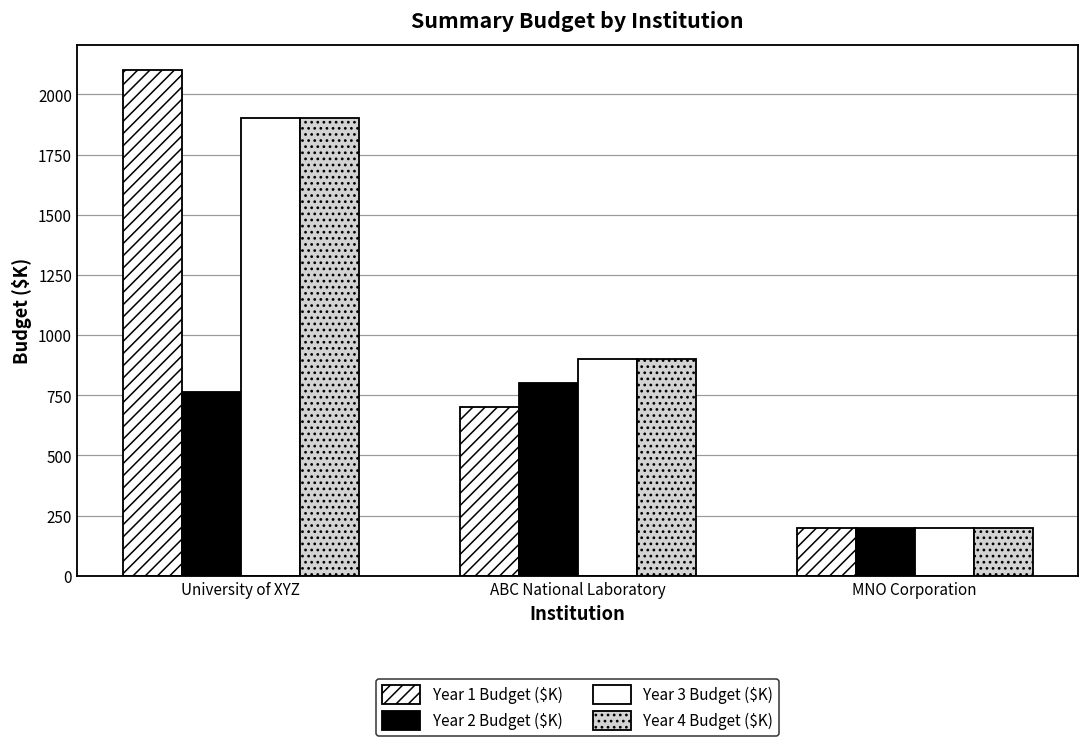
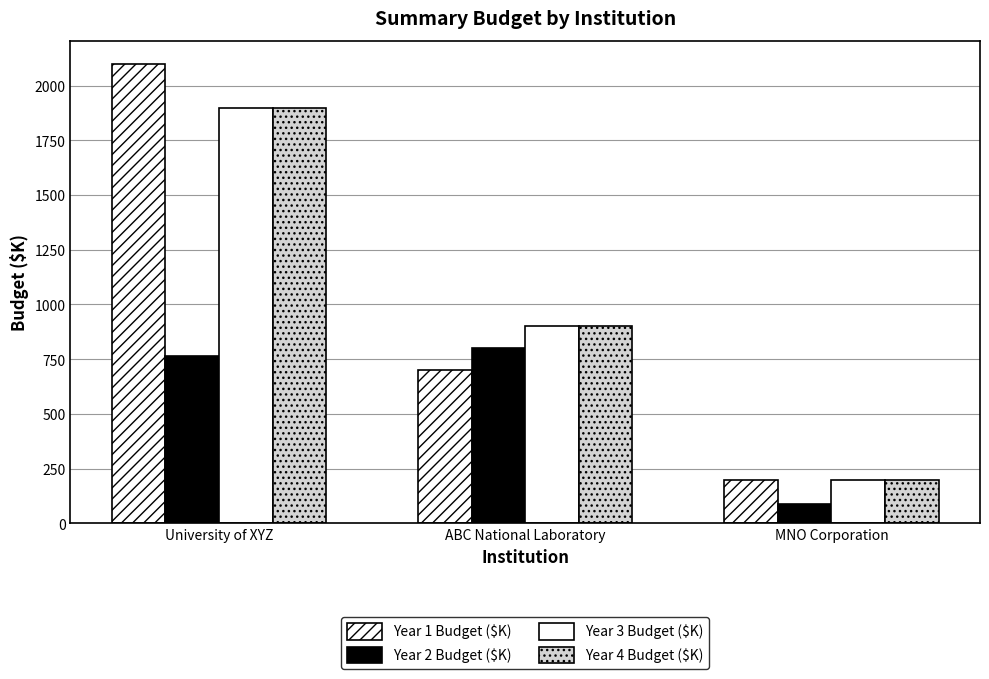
Year 2 Budget ($K), MNO Corporation: 200 -> 90
